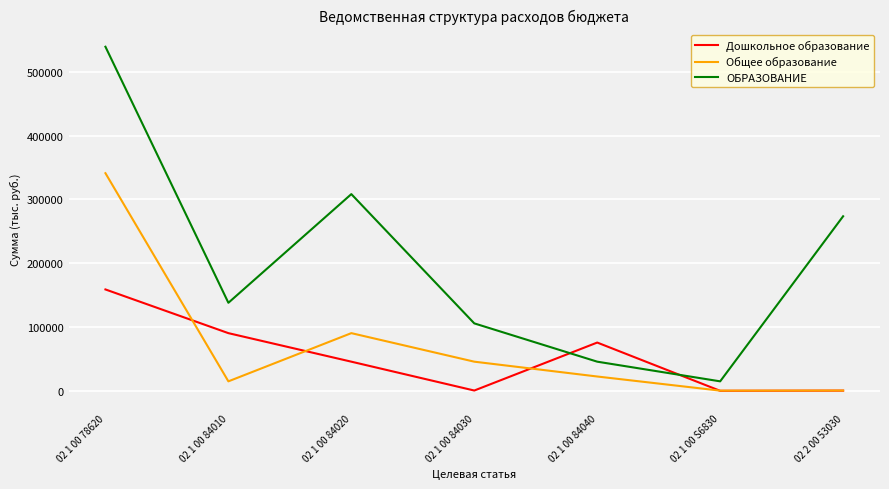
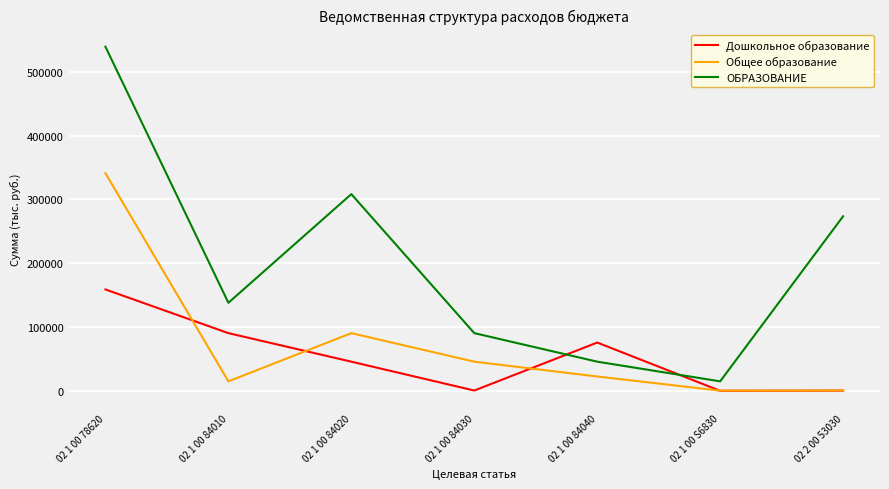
ОБРАЗОВАНИЕ, 02 1 00 84030: 110000 -> 90000
